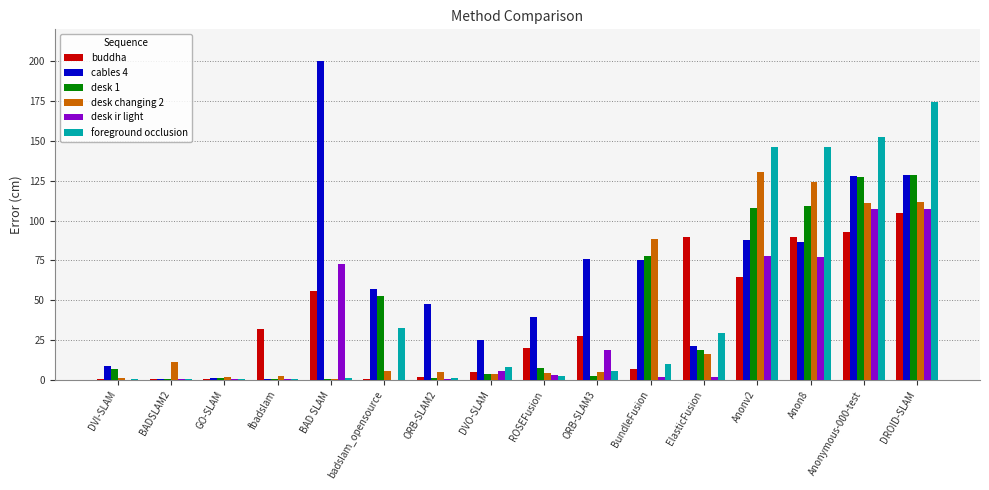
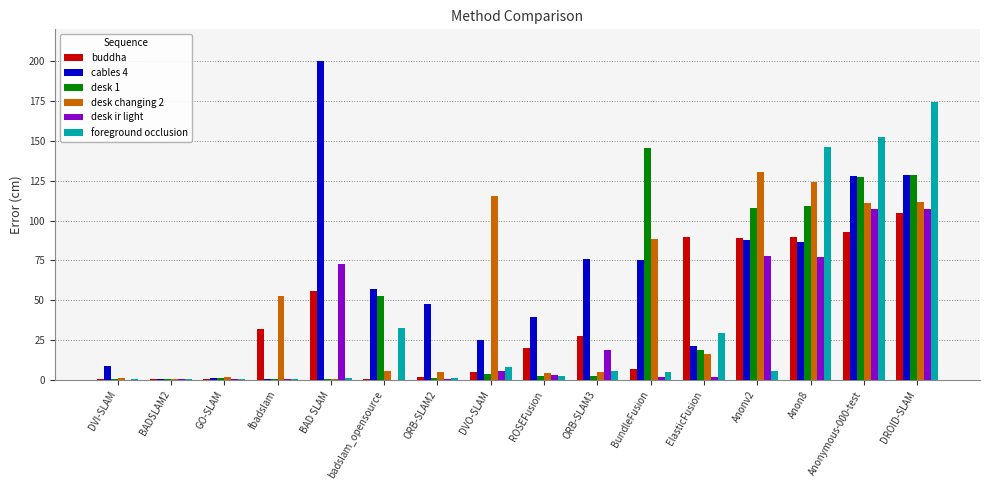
desk 1, DVI-SLAM: 7 -> 1
desk changing 2, BADSLAM2: 11 -> 1
desk changing 2, fbadslam: 2 -> 52
desk changing 2, DVO-SLAM: 4 -> 115
desk 1, ROSEFusion: 8 -> 3
desk 1, BundleFusion: 78 -> 146
foreground occlusion, BundleFusion: 10 -> 5
buddha, Anonv2: 65 -> 89
foreground occlusion, Anonv2: 146 -> 5
